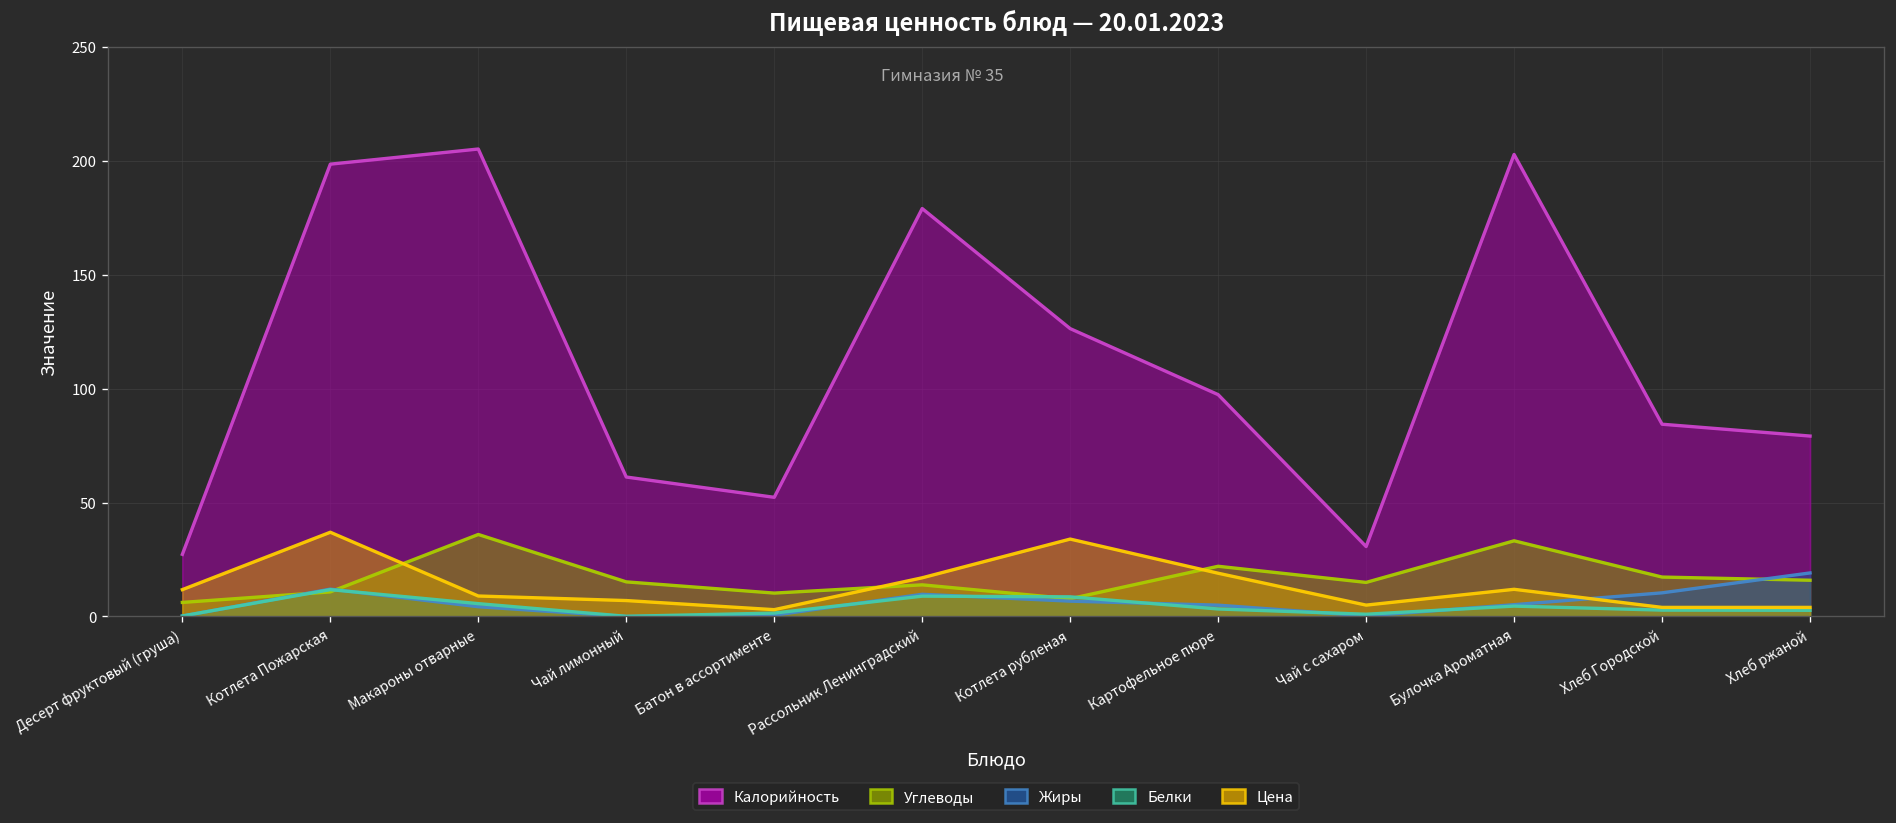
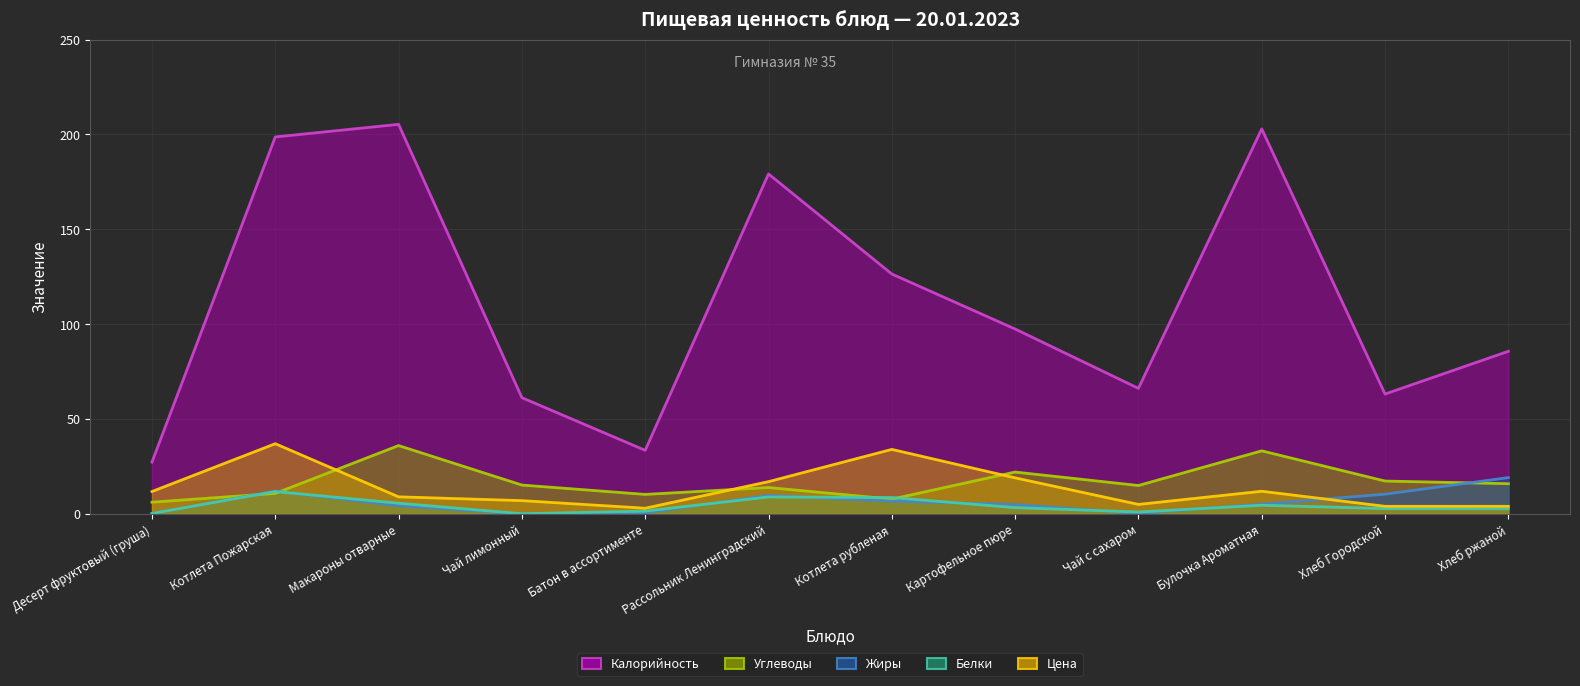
Калорийность, Батон в ассортименте: 52 -> 34
Калорийность, Чай с сахаром: 31 -> 66
Калорийность, Хлеб Городской: 84 -> 63
Калорийность, Хлеб ржаной: 79 -> 86
